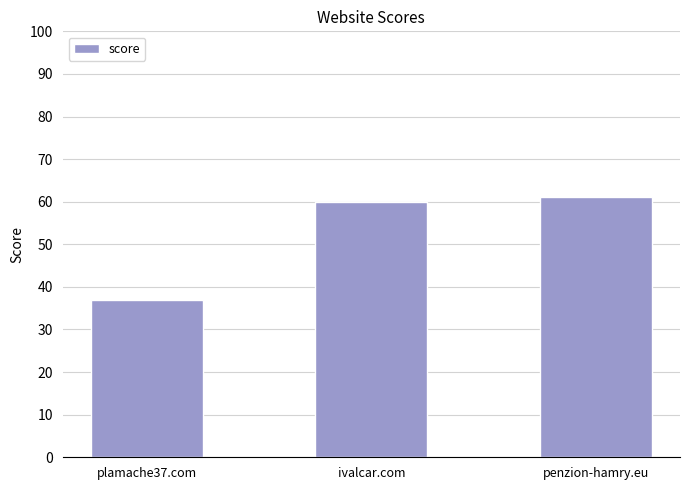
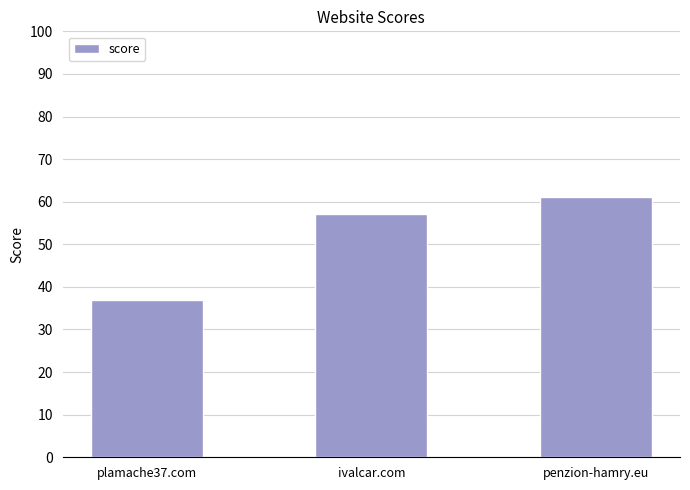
ivalcar.com: 60 -> 57
